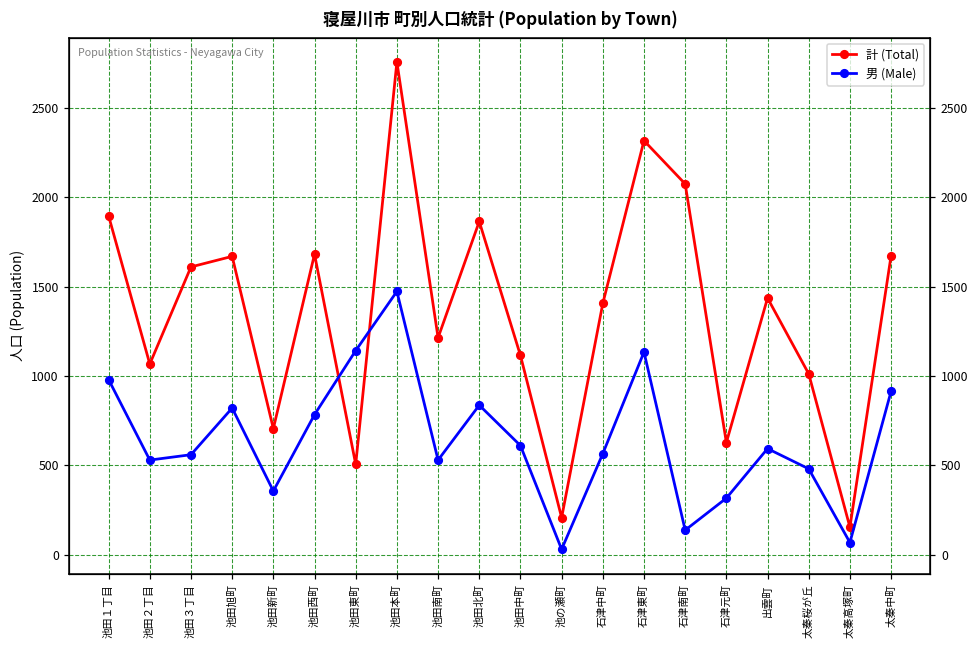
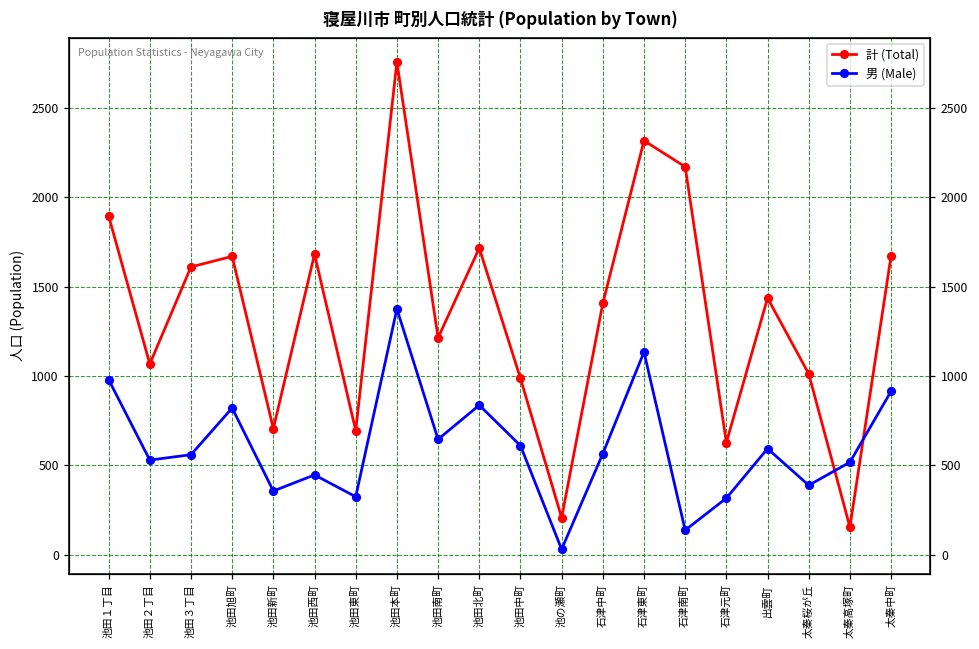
男 (Male), 池田西町: 780 -> 450
計 (Total), 池田東町: 510 -> 700
男 (Male), 池田東町: 1140 -> 330
男 (Male), 池田本町: 1470 -> 1380
男 (Male), 池田南町: 530 -> 650
計 (Total), 池田北町: 1860 -> 1720
計 (Total), 池田中町: 1120 -> 990
計 (Total), 石津南町: 2070 -> 2170
男 (Male), 太秦桜が丘: 480 -> 390
男 (Male), 太秦高塚町: 70 -> 520
